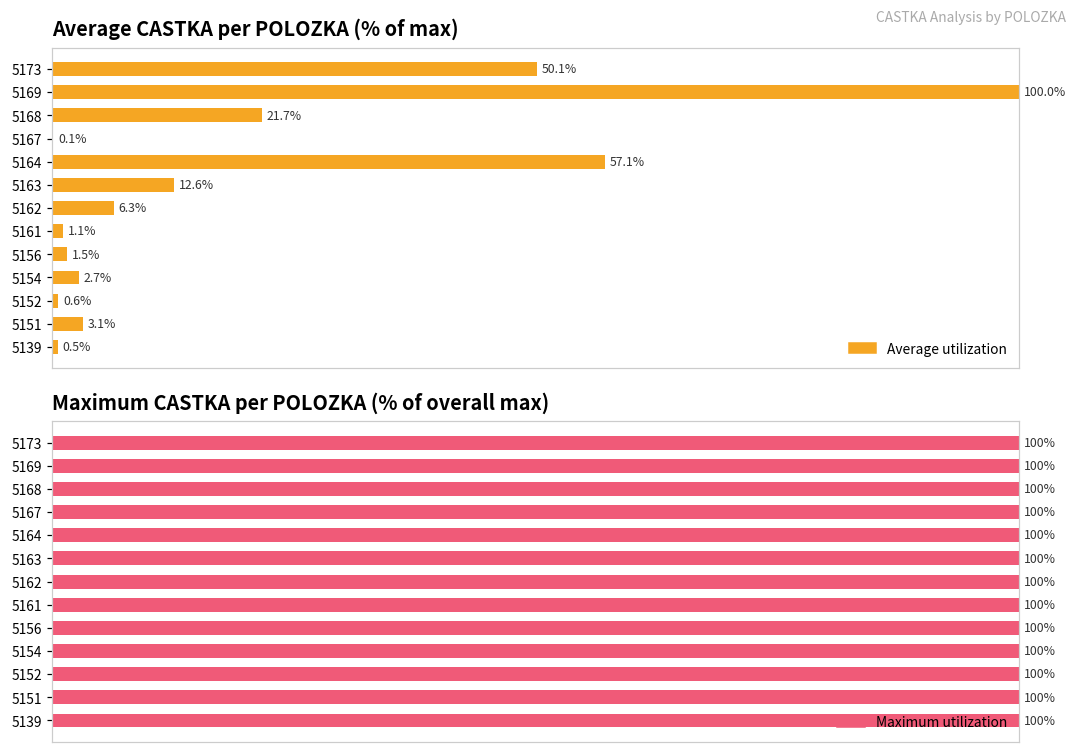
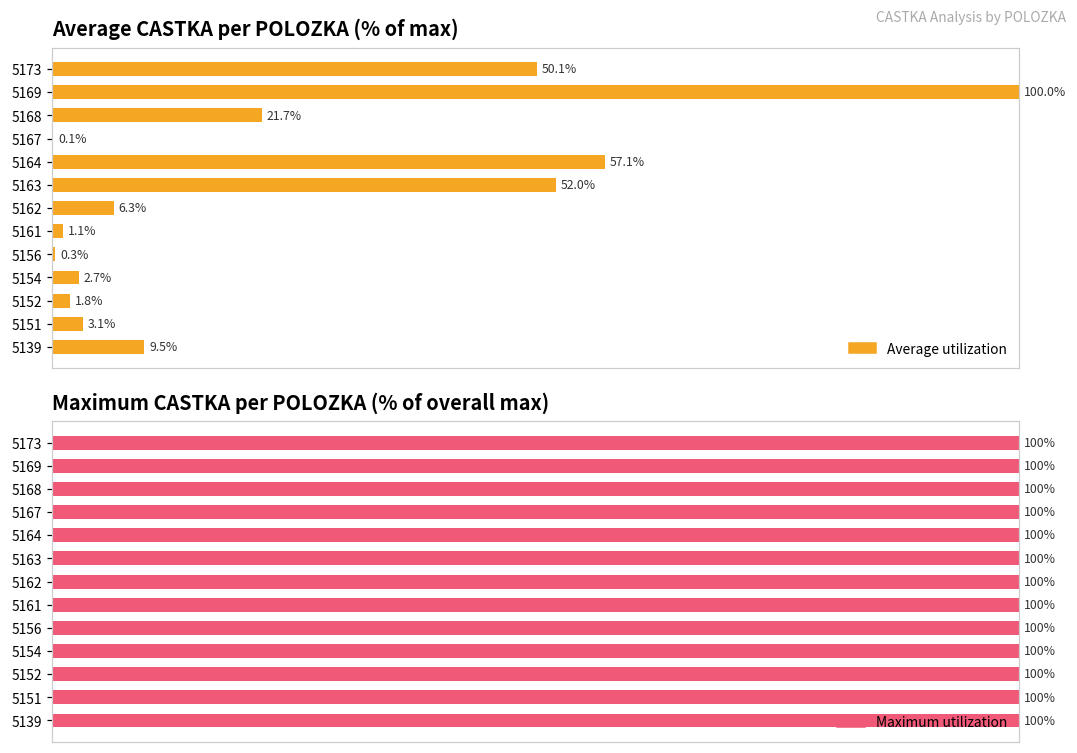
Average CASTKA per POLOZKA (% of max), 5163: 12.6% -> 52.0%
Average CASTKA per POLOZKA (% of max), 5156: 1.5% -> 0.3%
Average CASTKA per POLOZKA (% of max), 5152: 0.6% -> 1.8%
Average CASTKA per POLOZKA (% of max), 5139: 0.5% -> 9.5%
